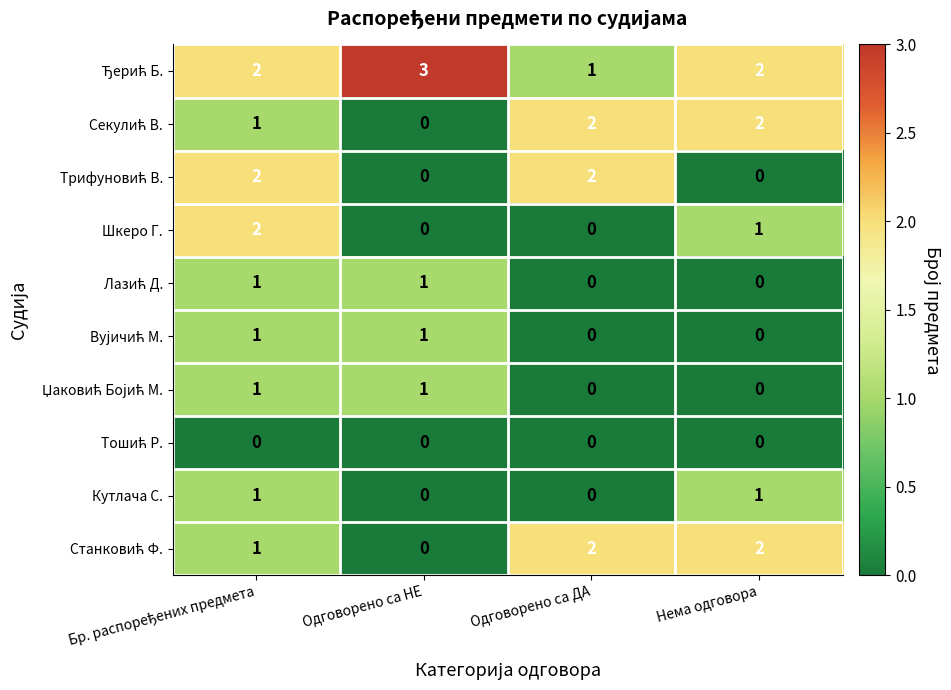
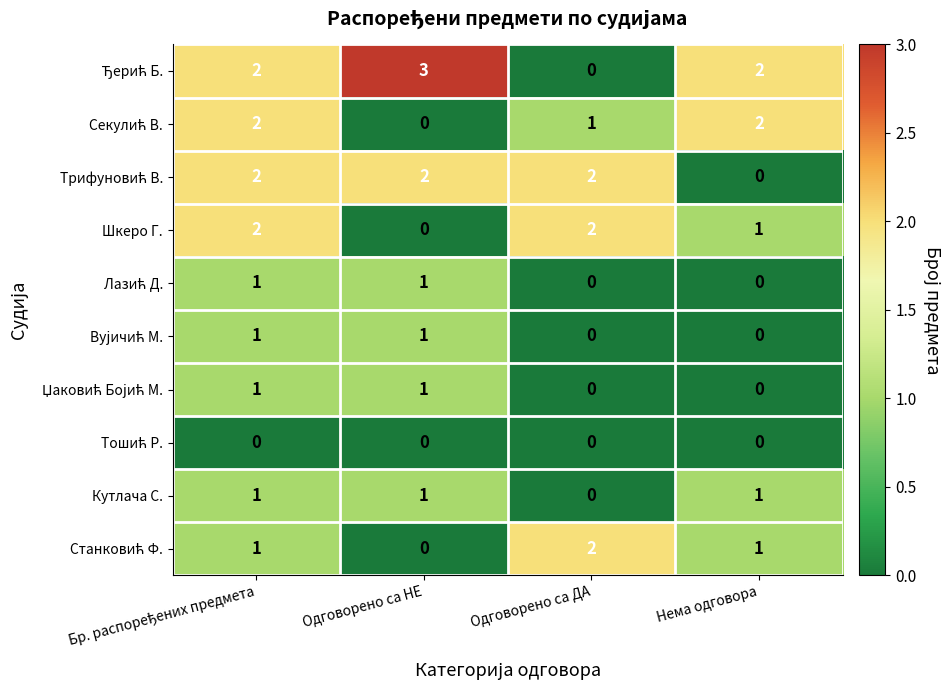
Ђерић Б., Одговорено са ДА: 1 -> 0
Секулић В., Бр. распоређених предмета: 1 -> 2
Секулић В., Одговорено са ДА: 2 -> 1
Трифуновић В., Одговорено са НЕ: 0 -> 2
Шкеро Г., Одговорено са ДА: 0 -> 2
Кутлача С., Одговорено са НЕ: 0 -> 1
Станковић Ф., Нема одговора: 2 -> 1
